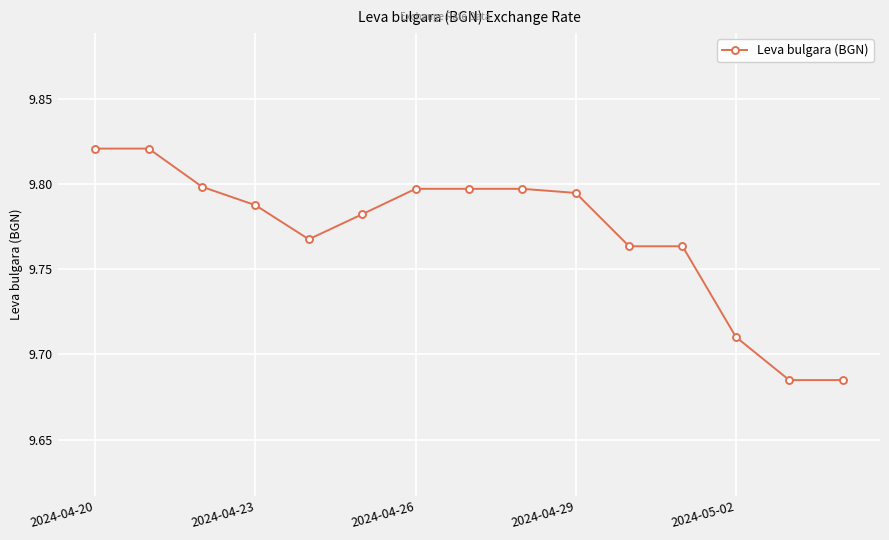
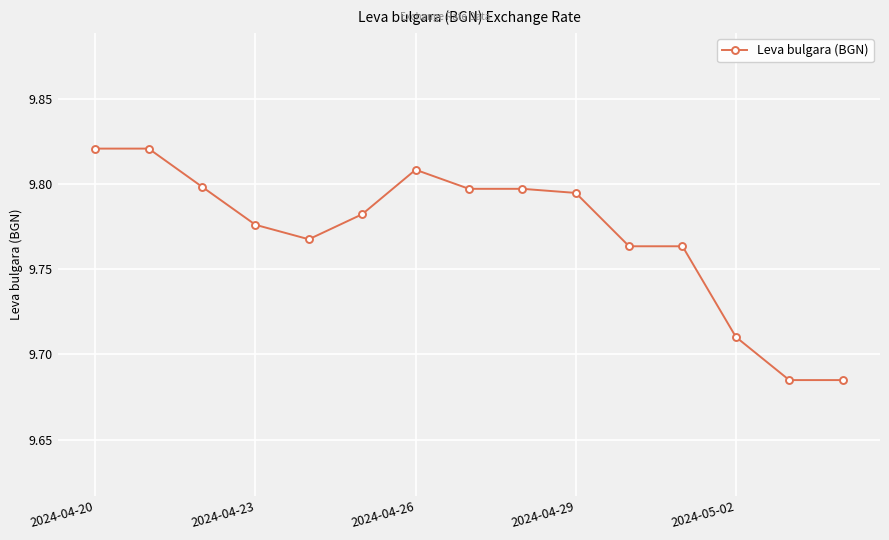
2024-04-23: 9.788 -> 9.776
2024-04-26: 9.797 -> 9.808
